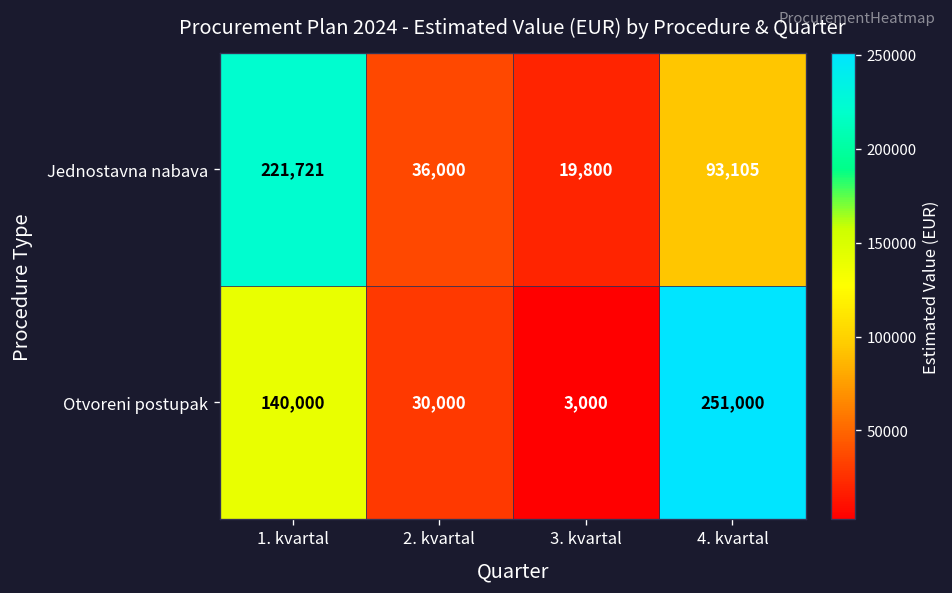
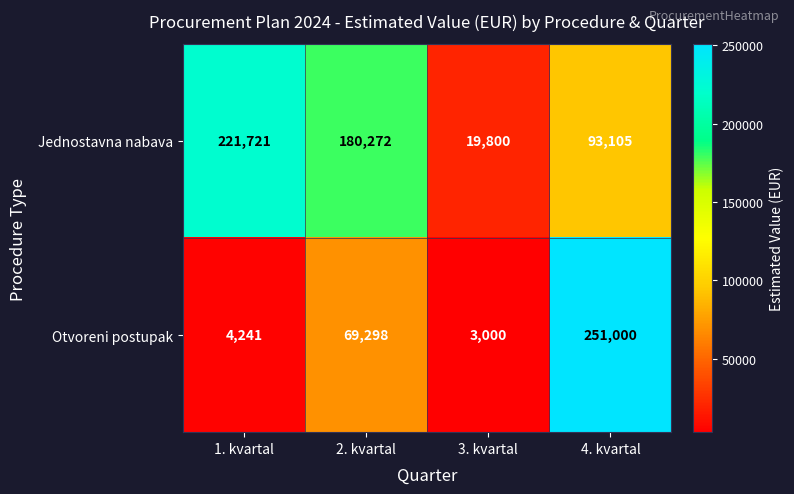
Jednostavna nabava, 2. kvartal: 36,000 -> 180,272
Otvoreni postupak, 1. kvartal: 140,000 -> 4,241
Otvoreni postupak, 2. kvartal: 30,000 -> 69,298
